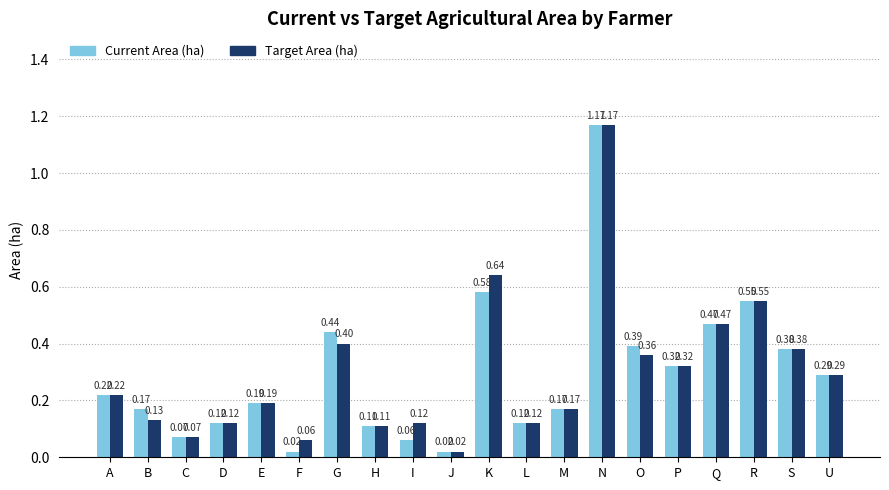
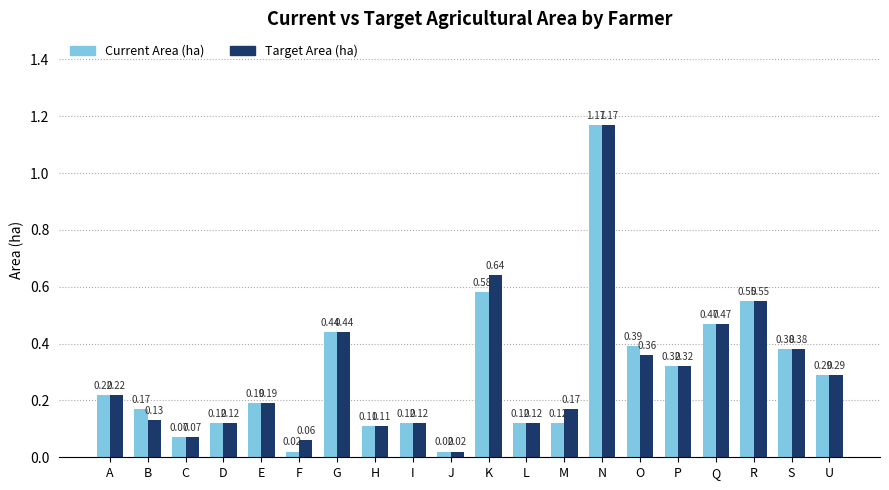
Target Area (ha), G: 0.40 -> 0.44
Current Area (ha), I: 0.06 -> 0.12
Current Area (ha), M: 0.17 -> 0.12
